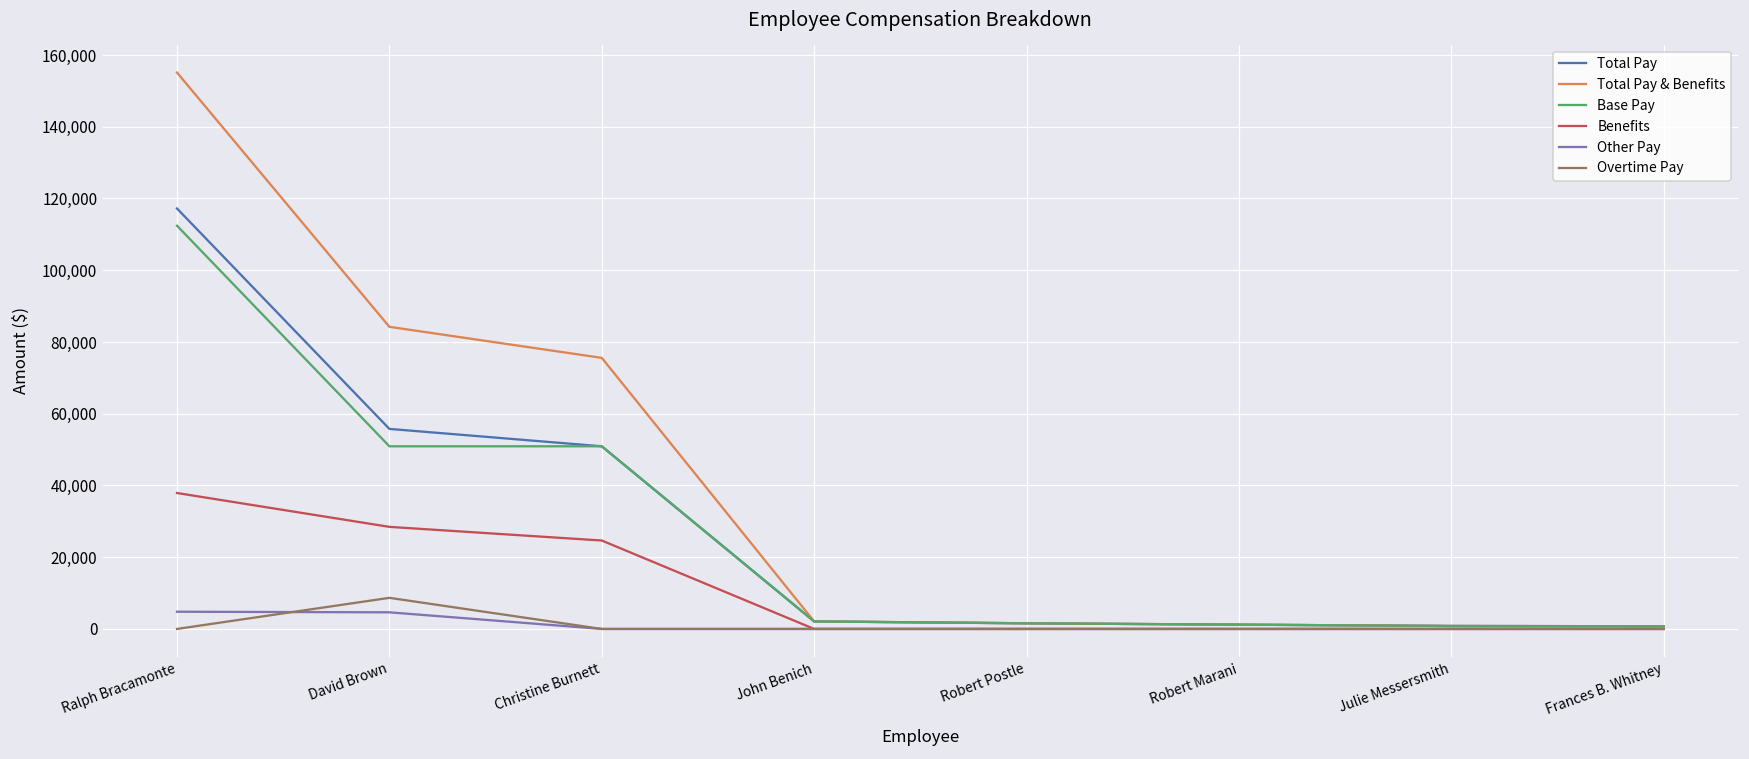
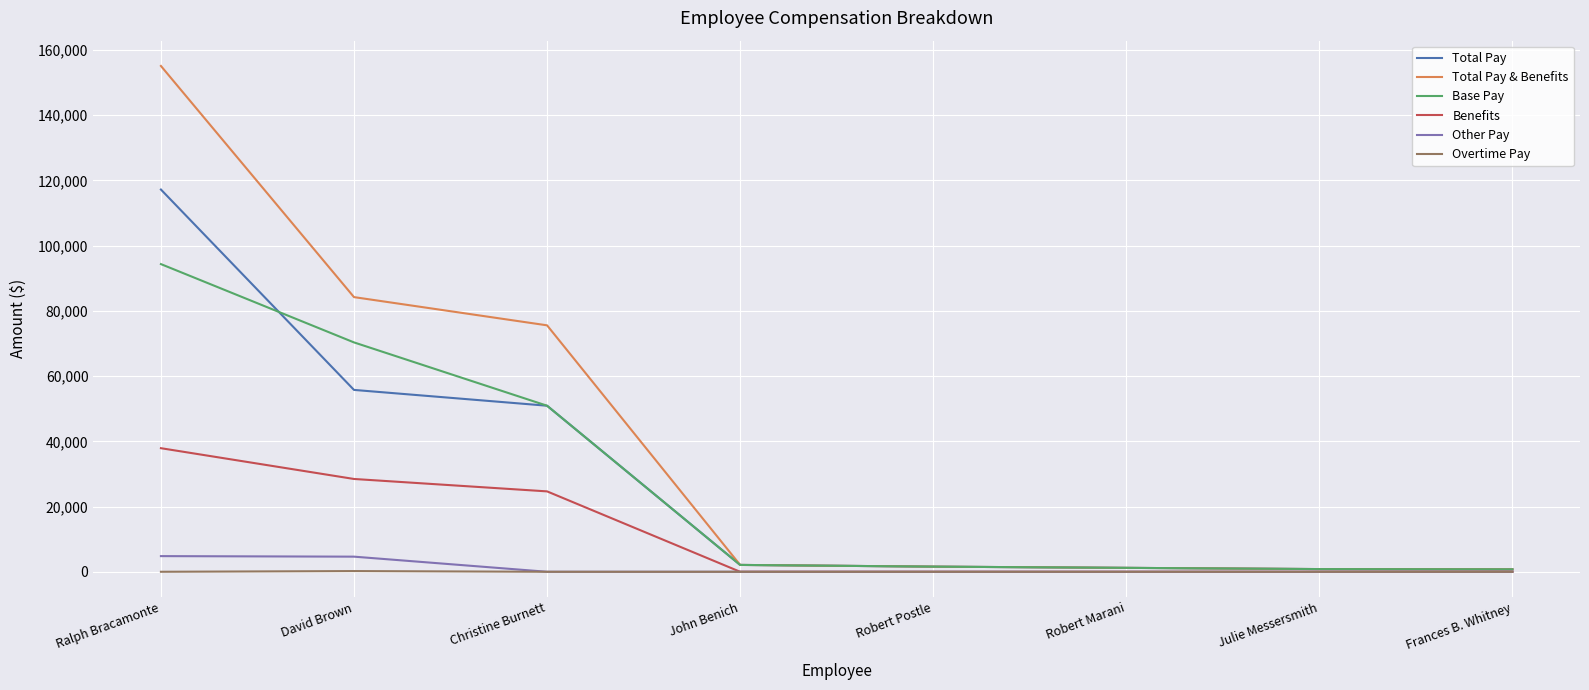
Base Pay, Ralph Bracamonte: 112,000 -> 94,000
Base Pay, David Brown: 51,000 -> 70,000
Overtime Pay, David Brown: 9,000 -> 0
